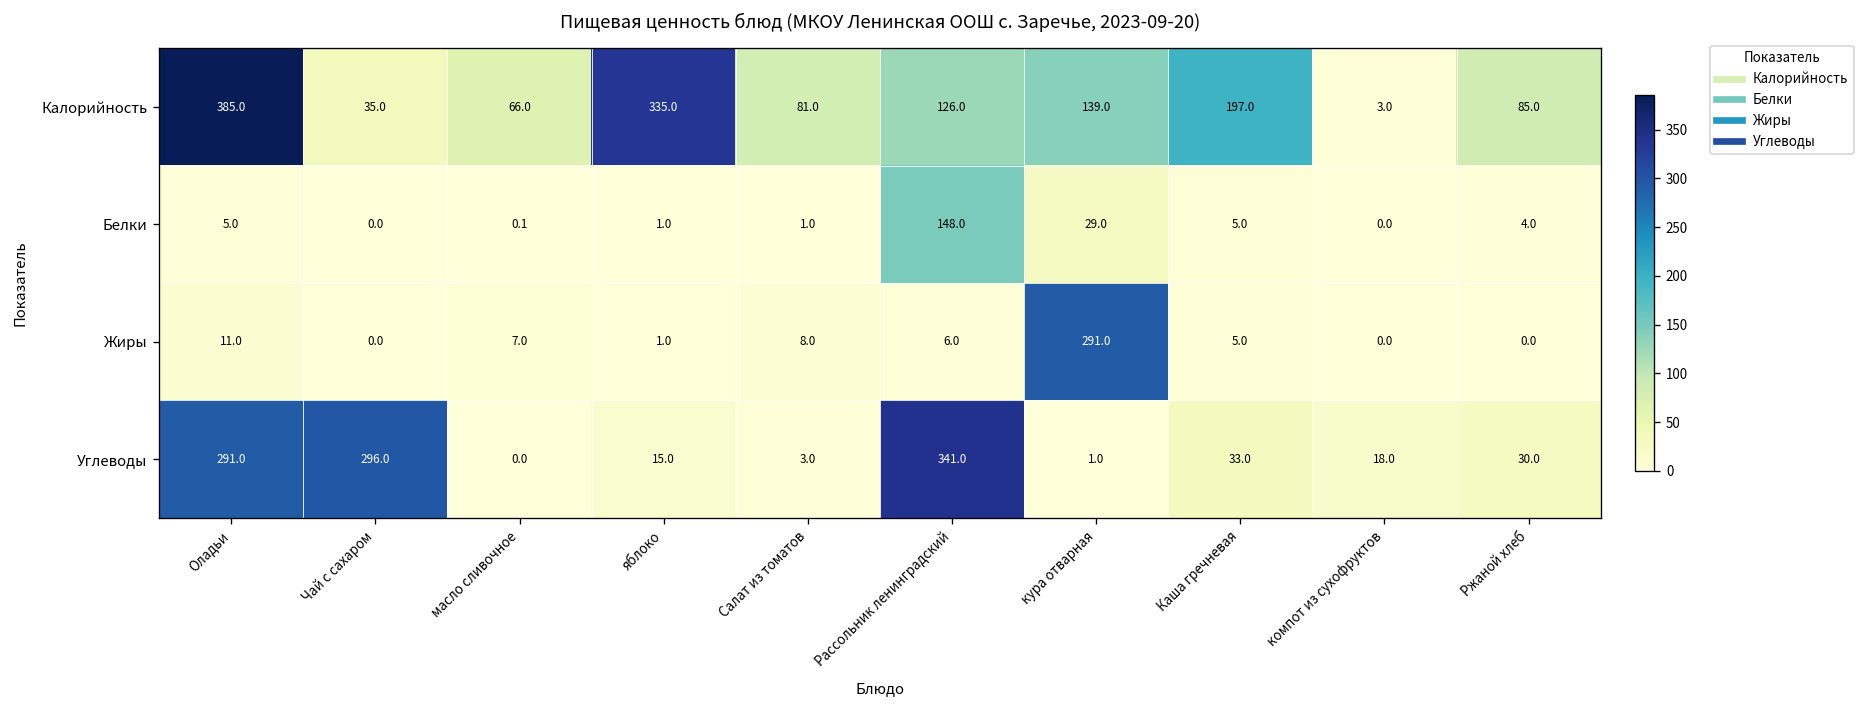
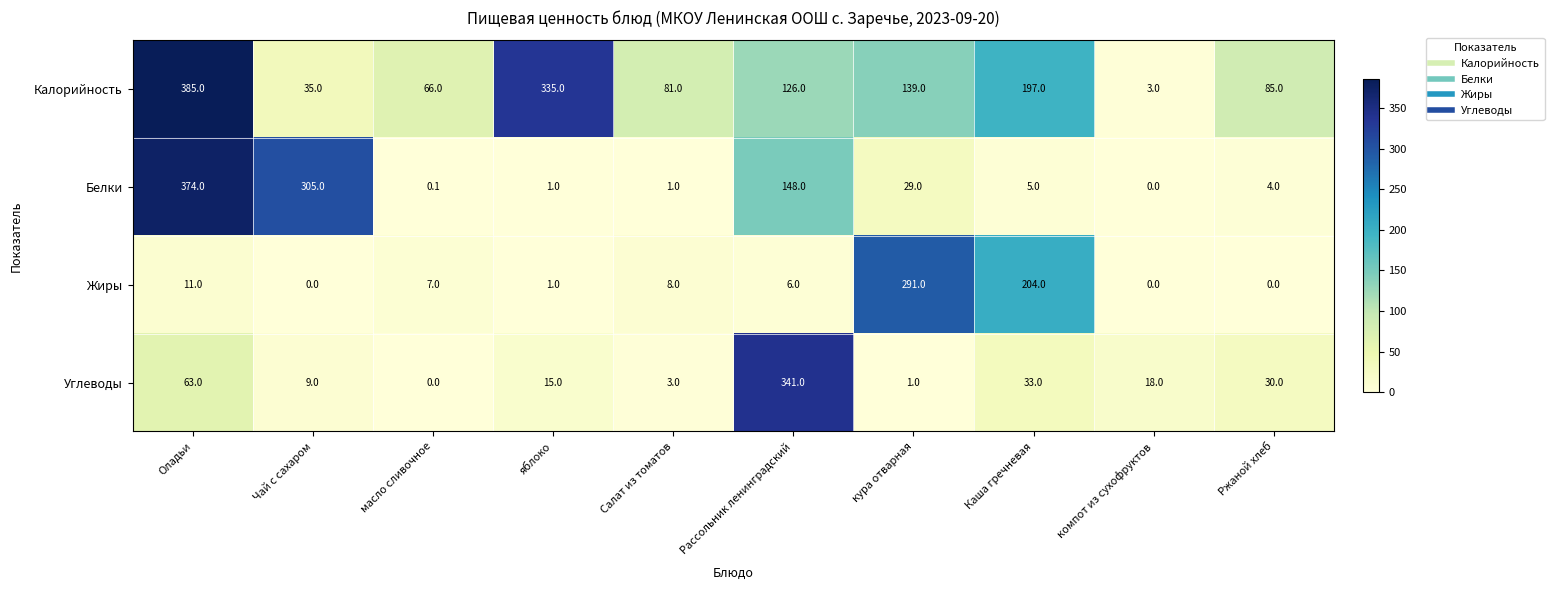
Белки, Оладьи: 5.0 -> 374.0
Белки, Чай с сахаром: 0.0 -> 305.0
Жиры, Каша гречневая: 5.0 -> 204.0
Углеводы, Оладьи: 291.0 -> 63.0
Углеводы, Чай с сахаром: 296.0 -> 9.0
